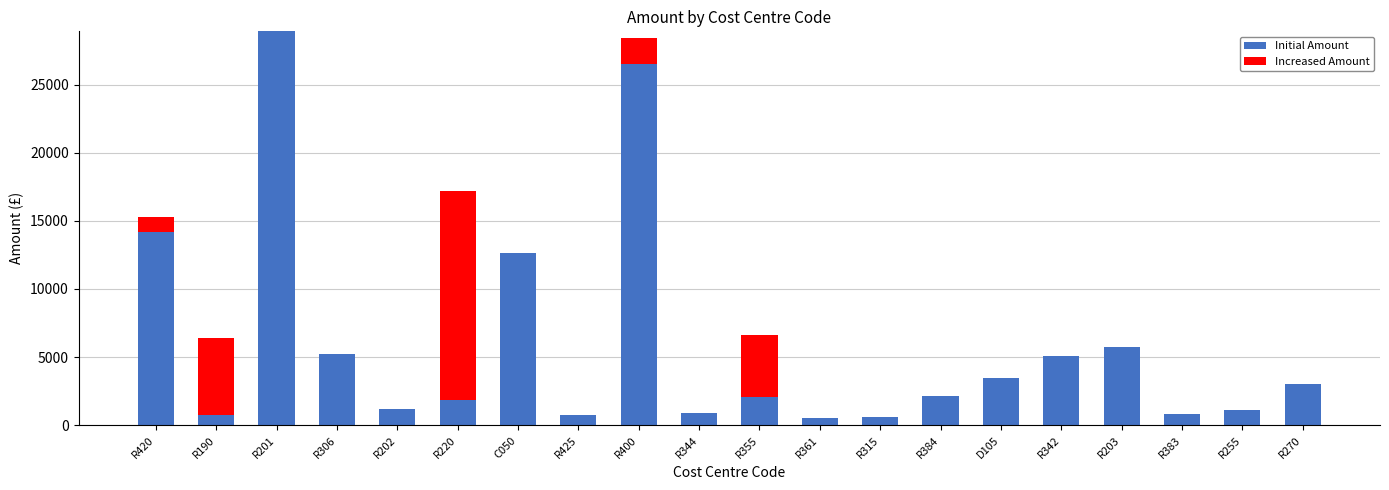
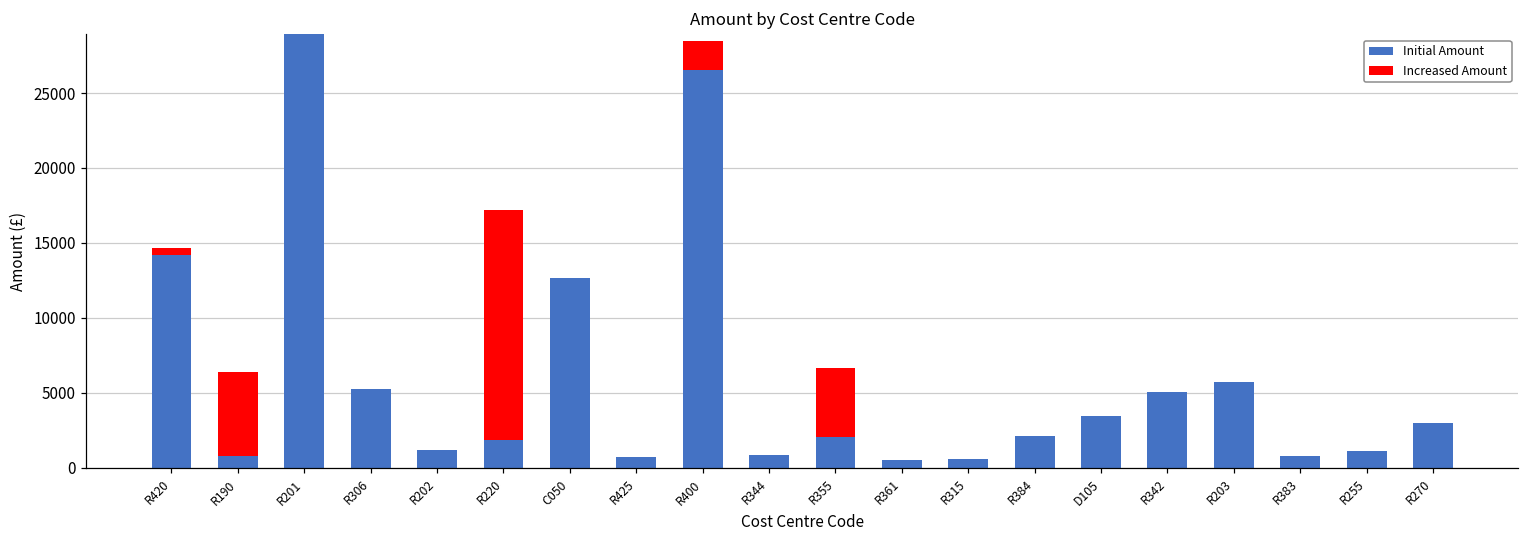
Increased Amount, R420: 1100 -> 400
